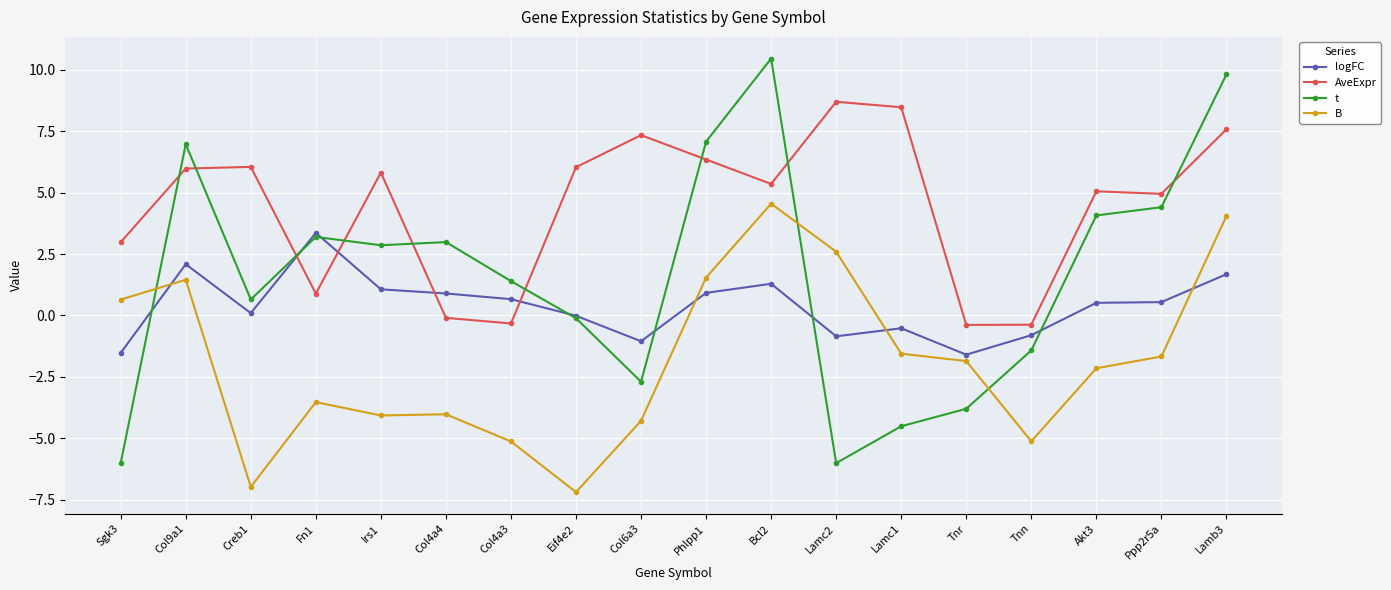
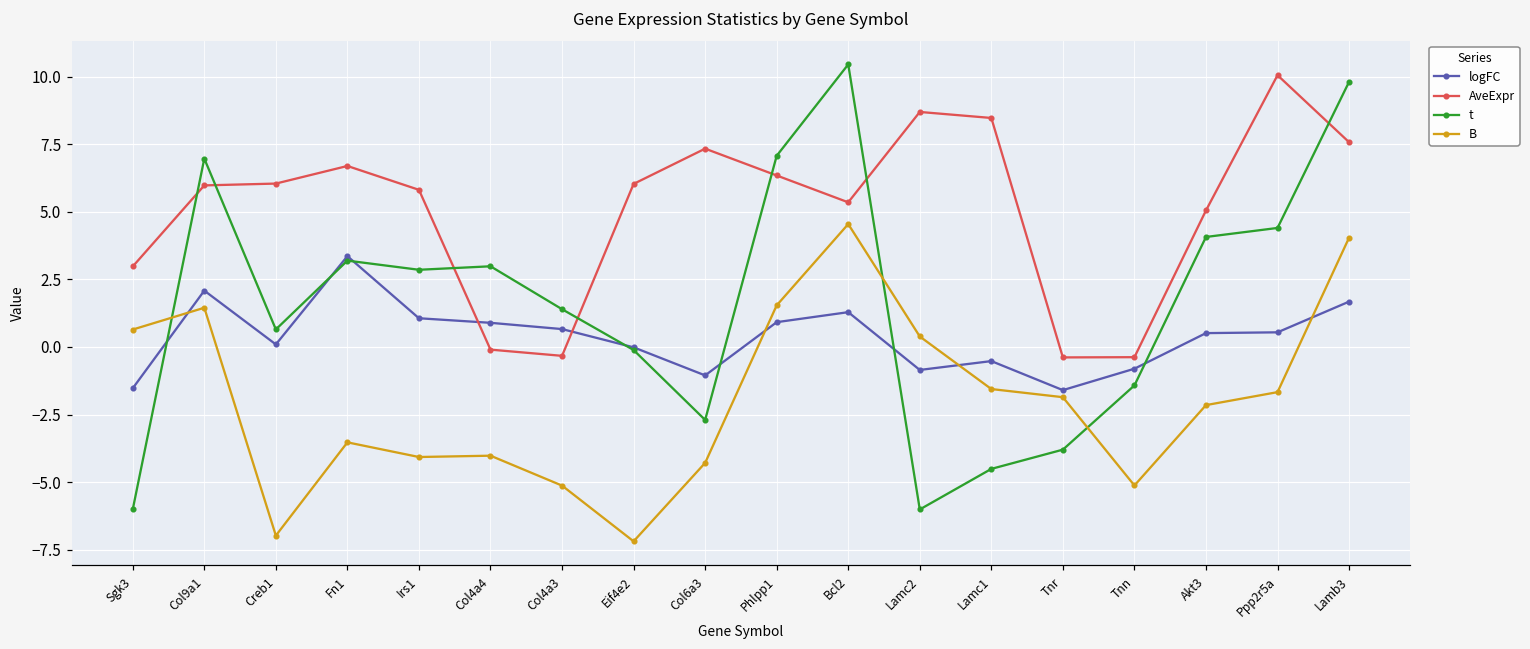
AveExpr, Fn1: 0.9 -> 6.7
B, Lamc2: 2.6 -> 0.4
AveExpr, Ppp2r5a: 4.9 -> 10.1
